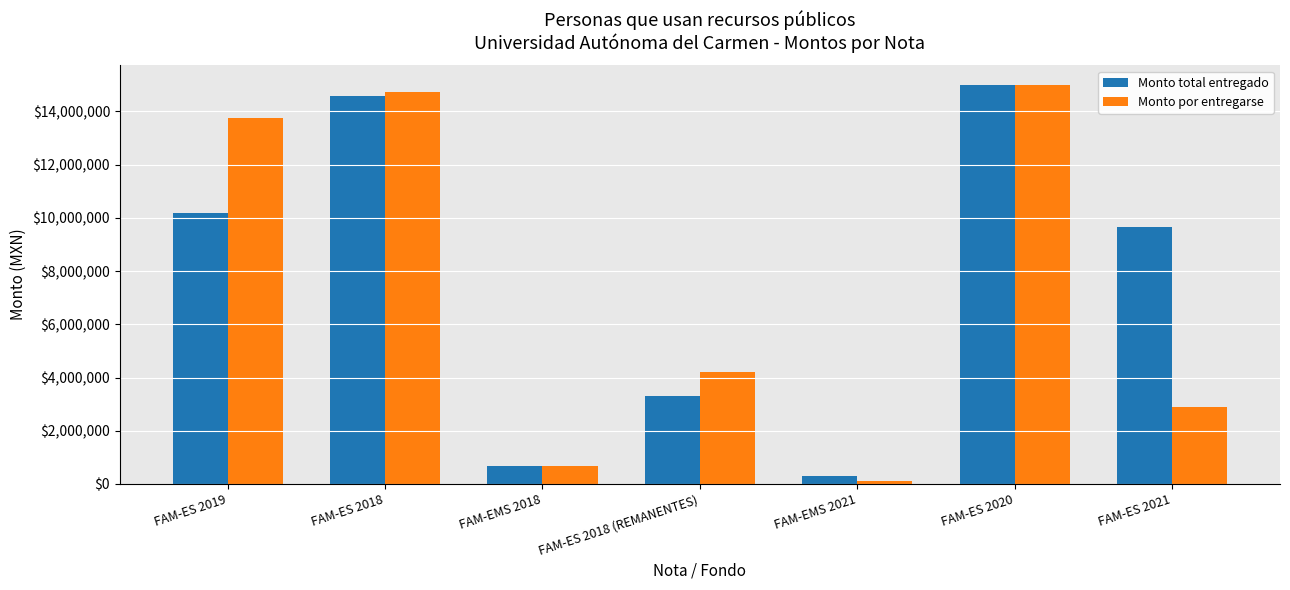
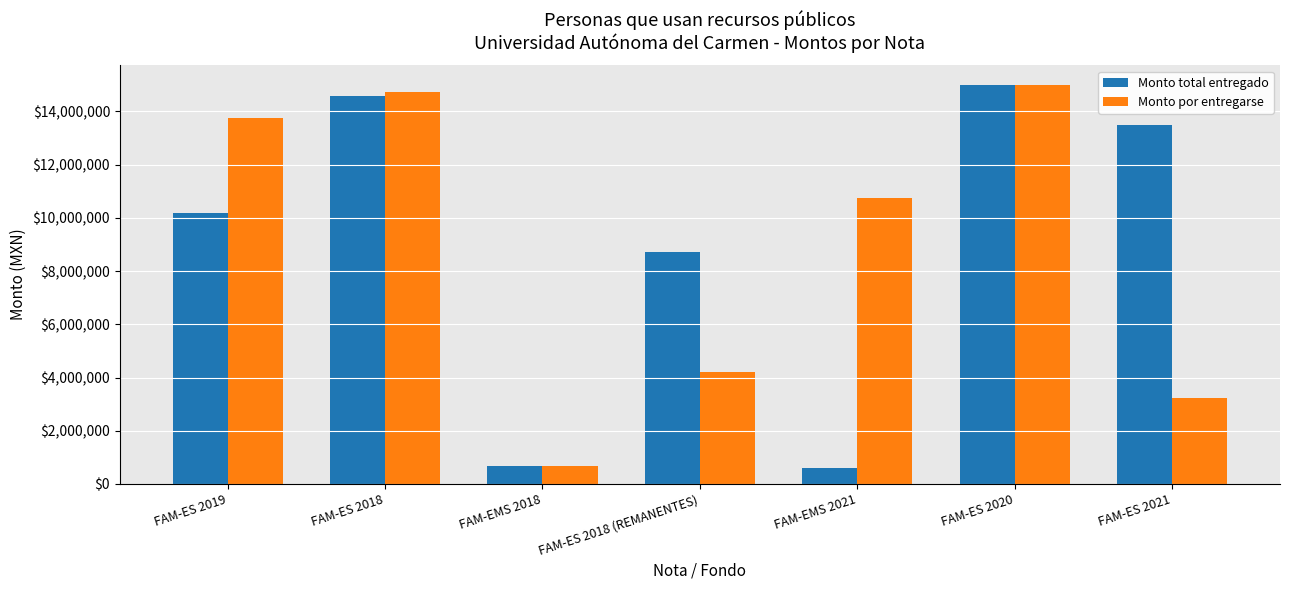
Monto total entregado, FAM-ES 2018 (REMANENTES): $3,300,000 -> $8,700,000
Monto total entregado, FAM-EMS 2021: $300,000 -> $600,000
Monto por entregarse, FAM-EMS 2021: $100,000 -> $10,700,000
Monto total entregado, FAM-ES 2021: $9,600,000 -> $13,500,000
Monto por entregarse, FAM-ES 2021: $2,900,000 -> $3,200,000
